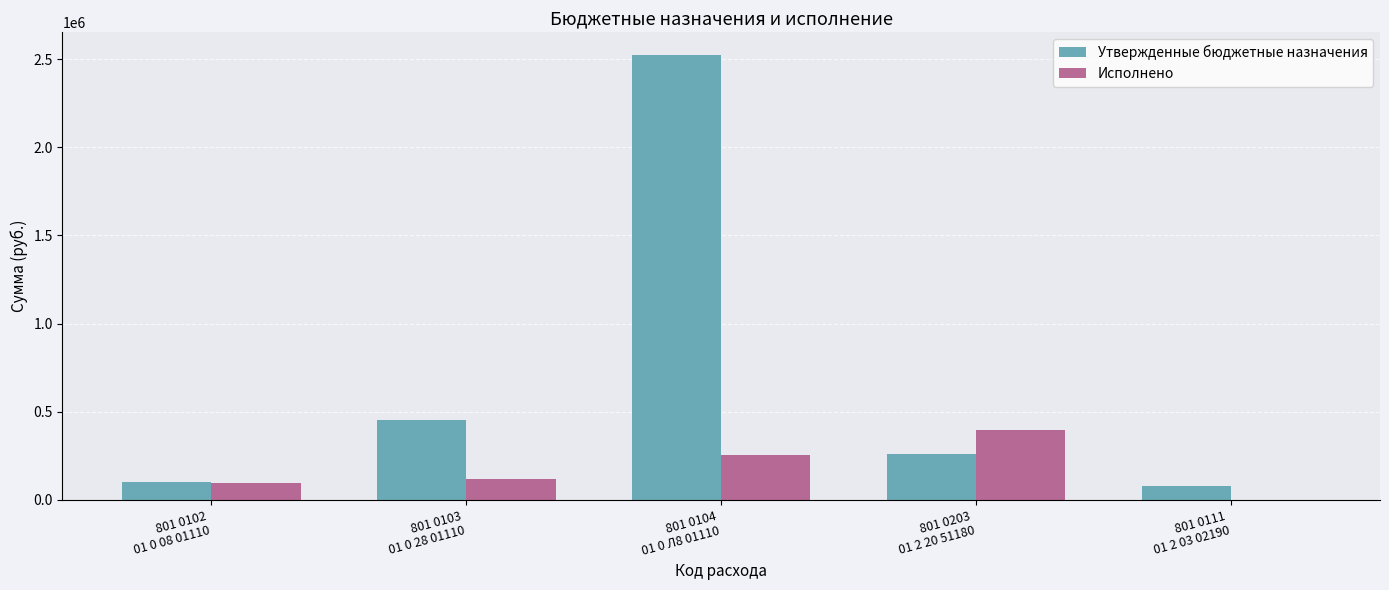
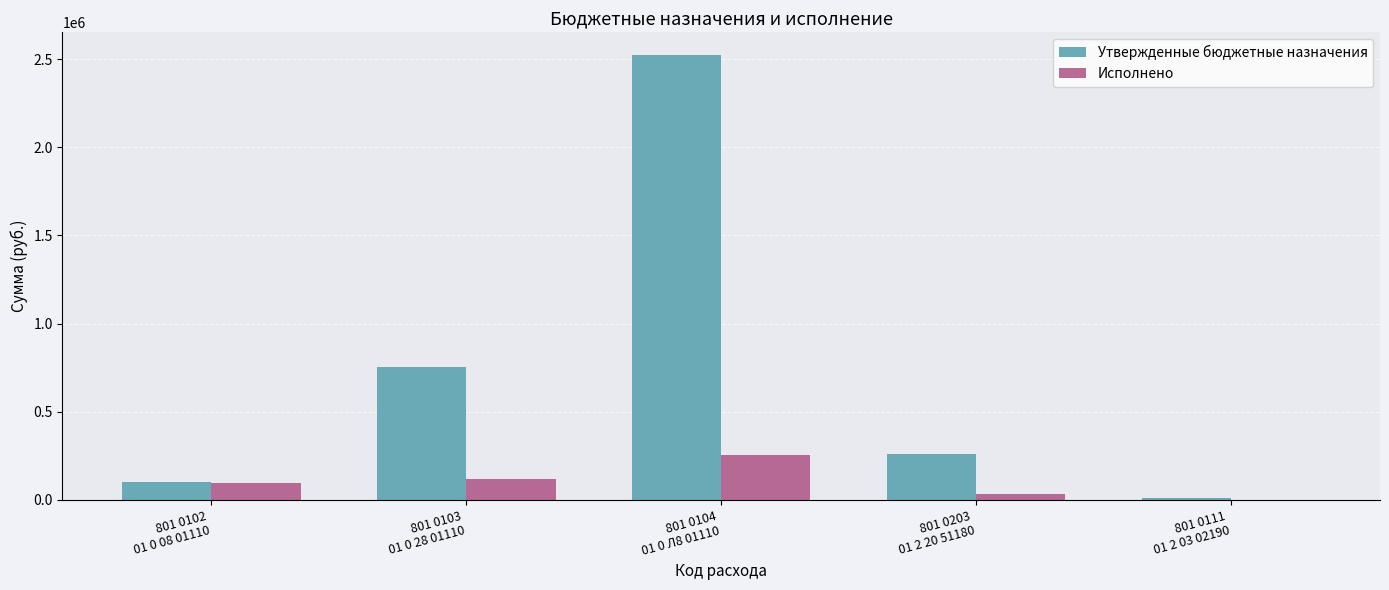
Утвержденные бюджетные назначения, 801 0103 01 0 28 01110: 450000 -> 750000
Исполнено, 801 0203 01 2 20 51180: 400000 -> 30000
Утвержденные бюджетные назначения, 801 0111 01 2 03 02190: 80000 -> 10000
